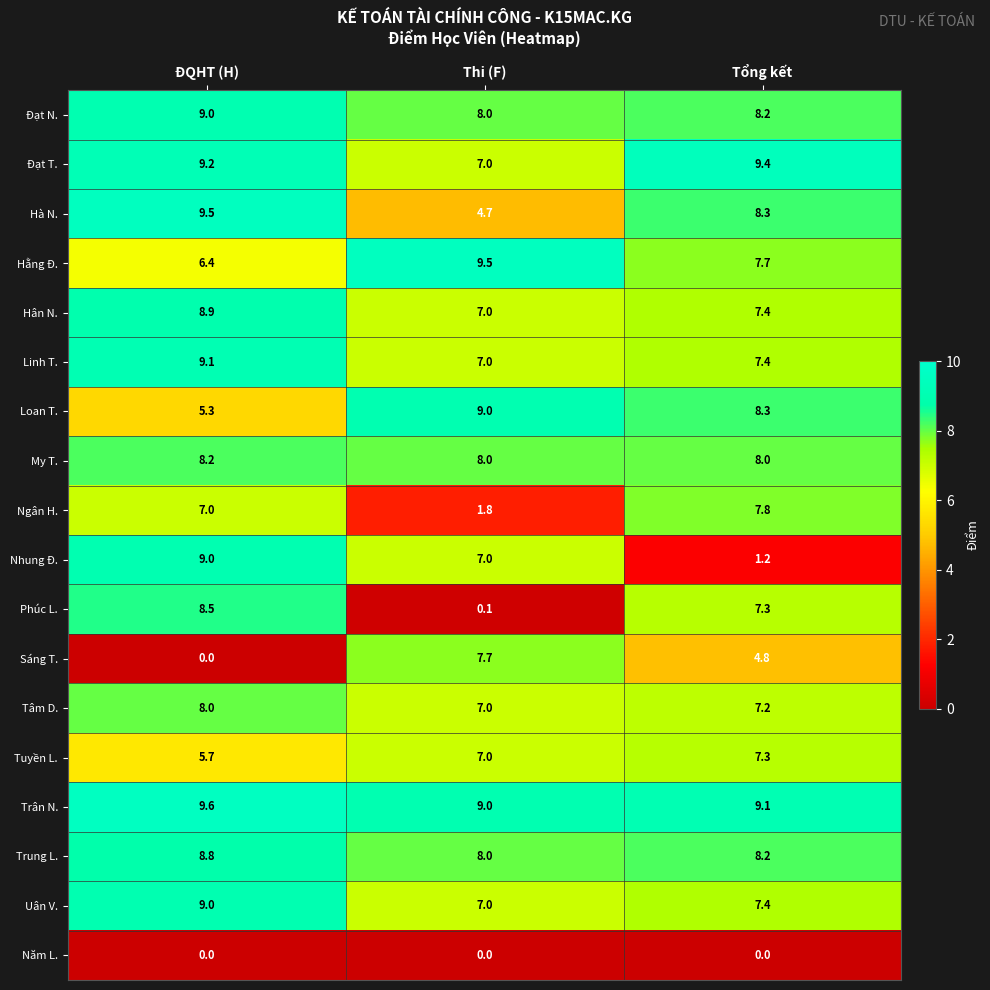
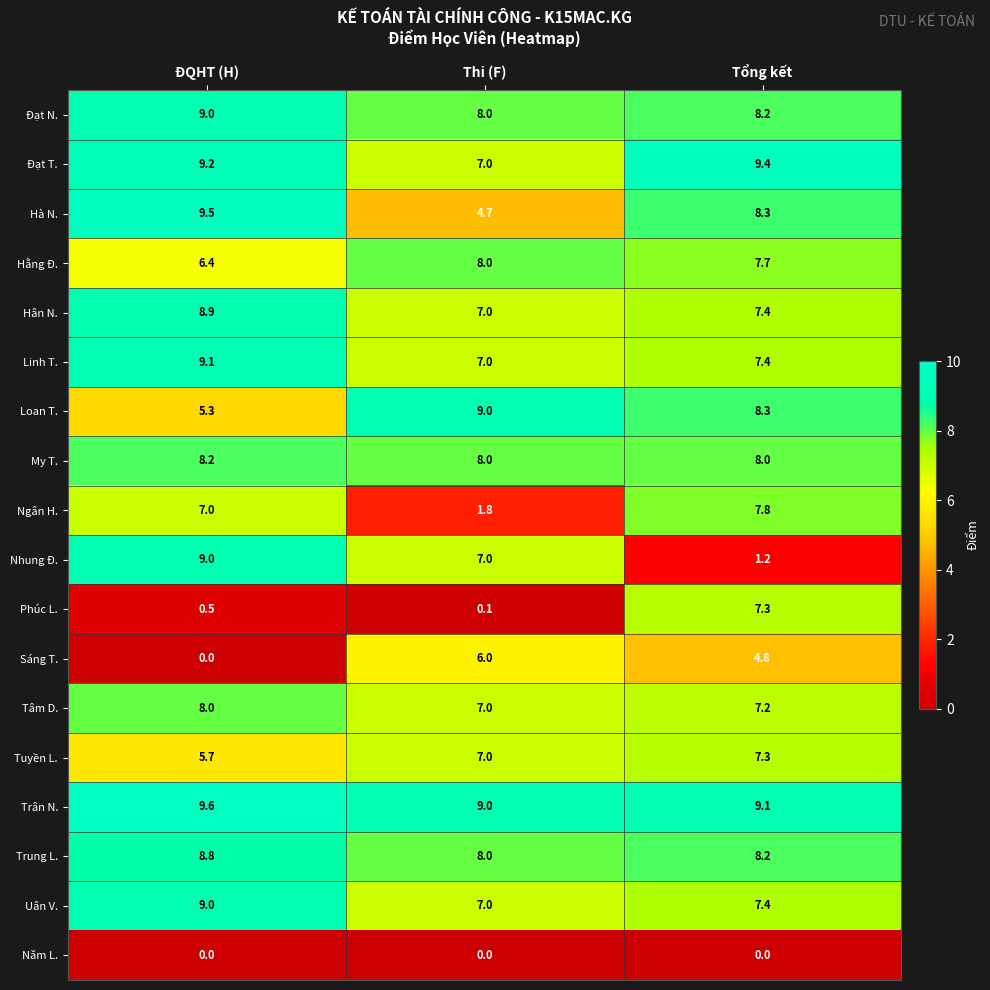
Hằng Đ., Thi (F): 9.5 -> 8.0
Phúc L., ĐQHT (H): 8.5 -> 0.5
Sáng T., Thi (F): 7.7 -> 6.0
